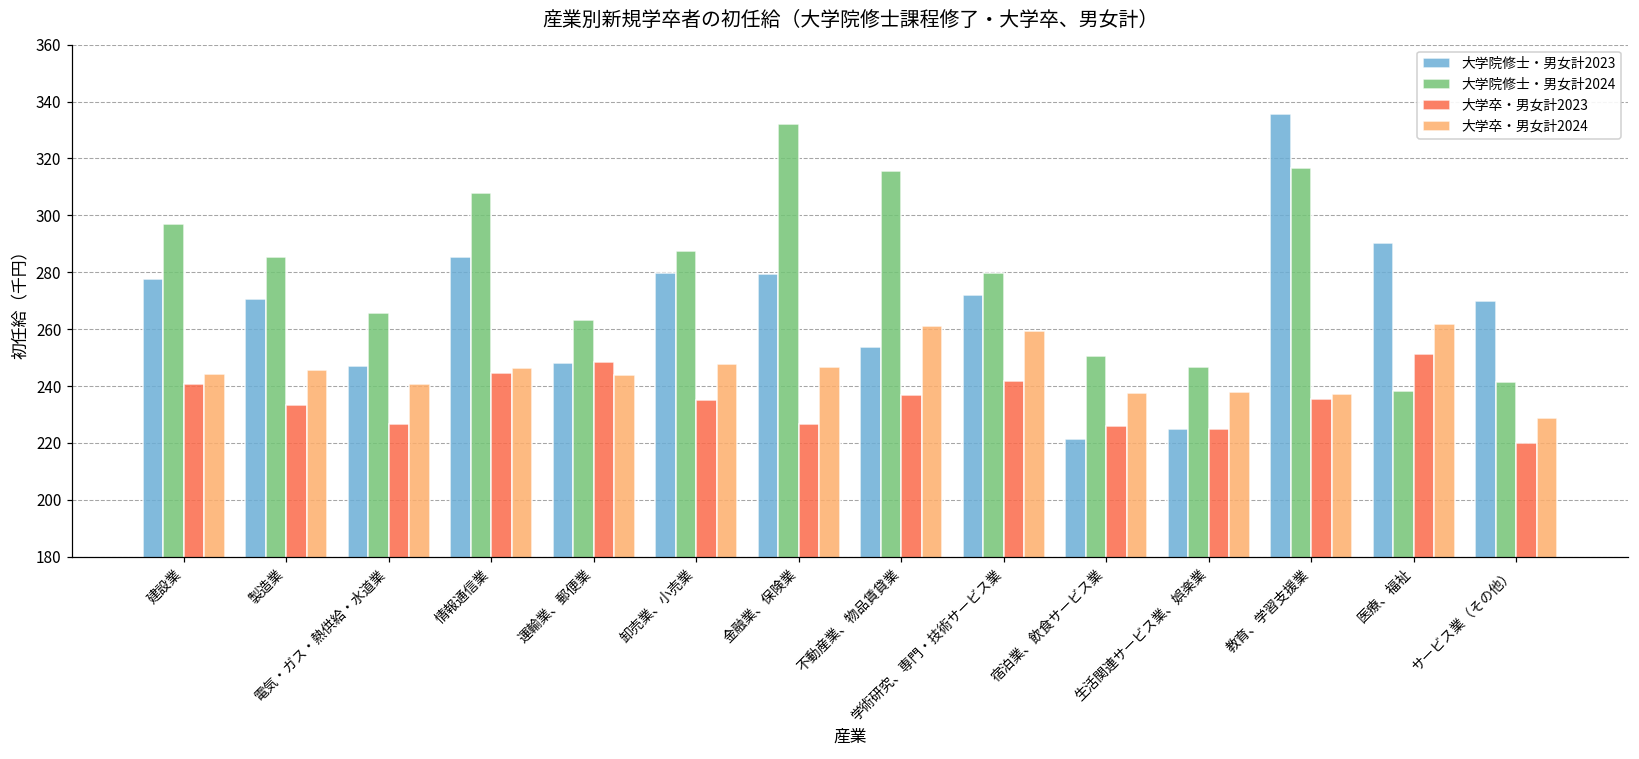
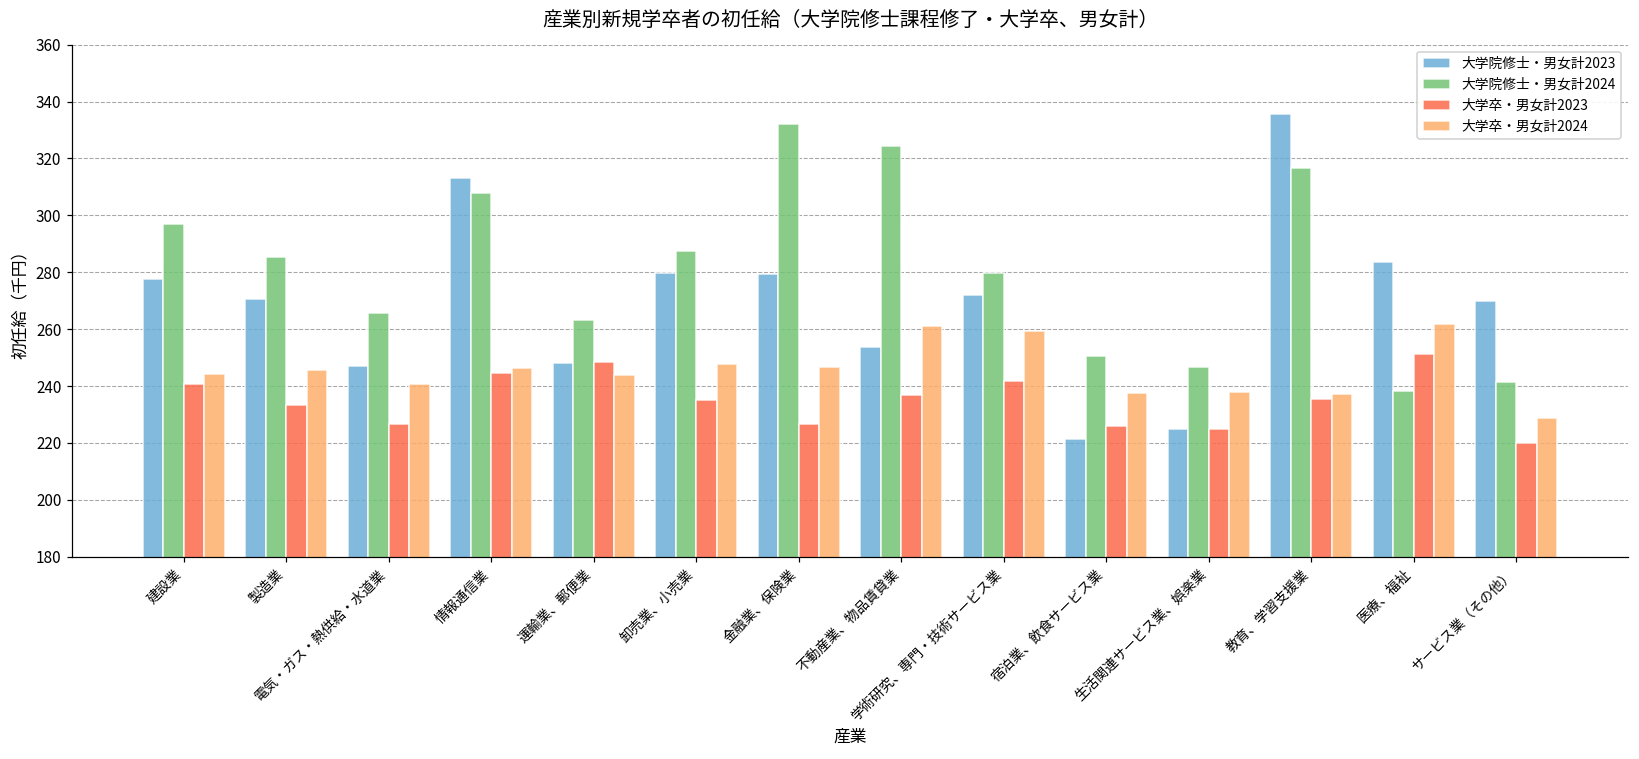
大学院修士・男女計2023, 情報通信業: 285 -> 313
大学院修士・男女計2024, 不動産業、物品賃貸業: 316 -> 324
大学院修士・男女計2023, 医療、福祉: 290 -> 284
